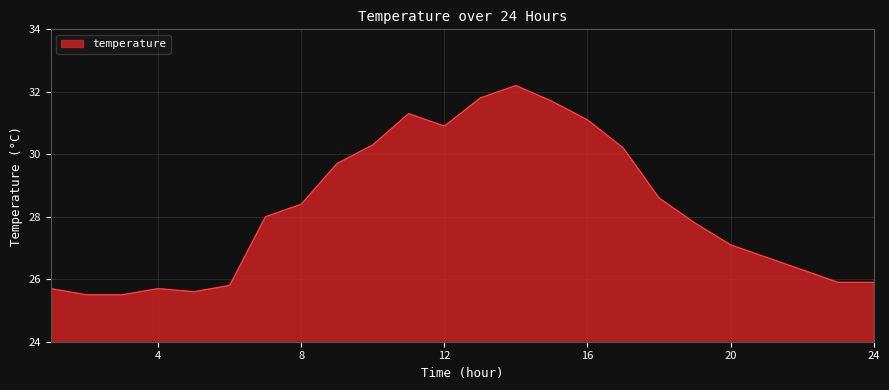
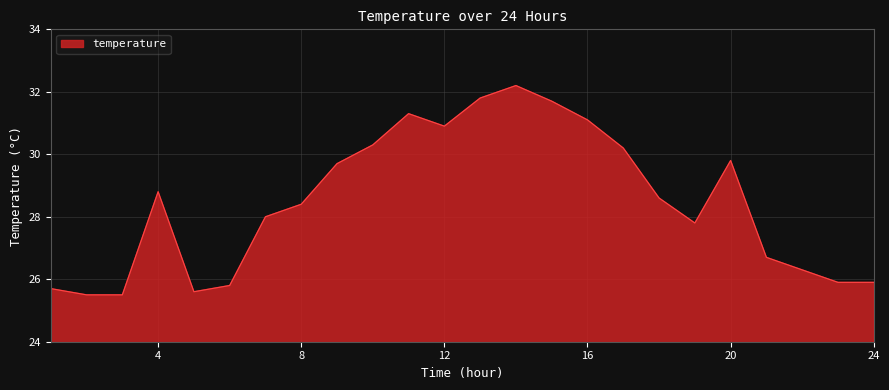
4: 25.7 -> 28.8
20: 27.1 -> 29.8
